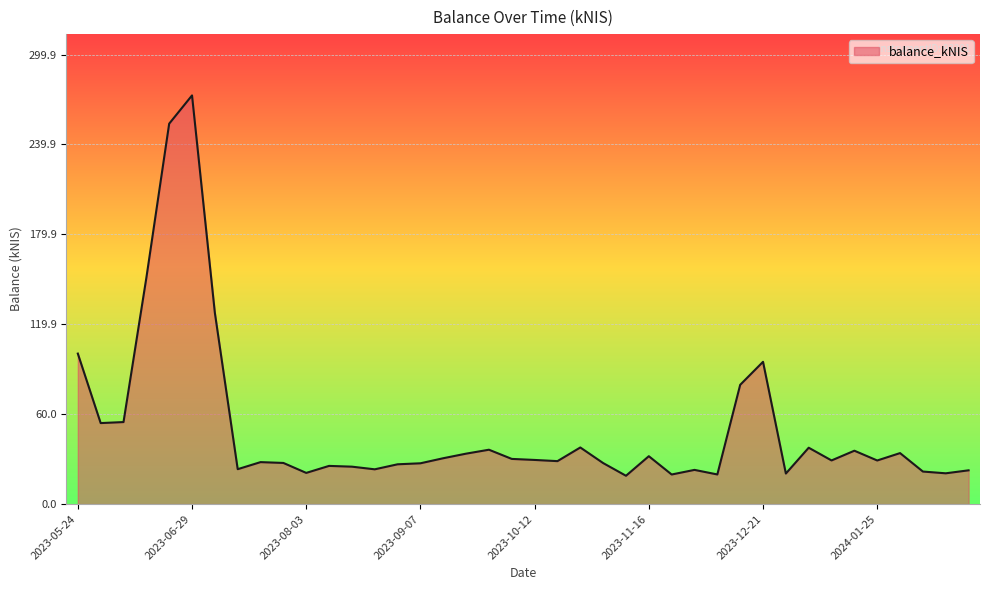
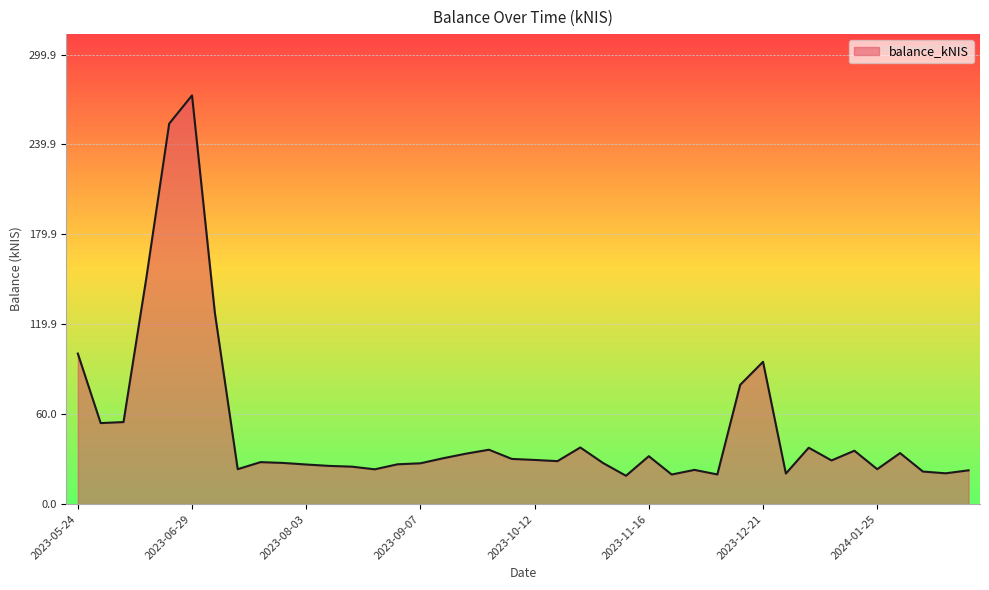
2023-08-03: 21 -> 26
2024-01-25: 29 -> 23
